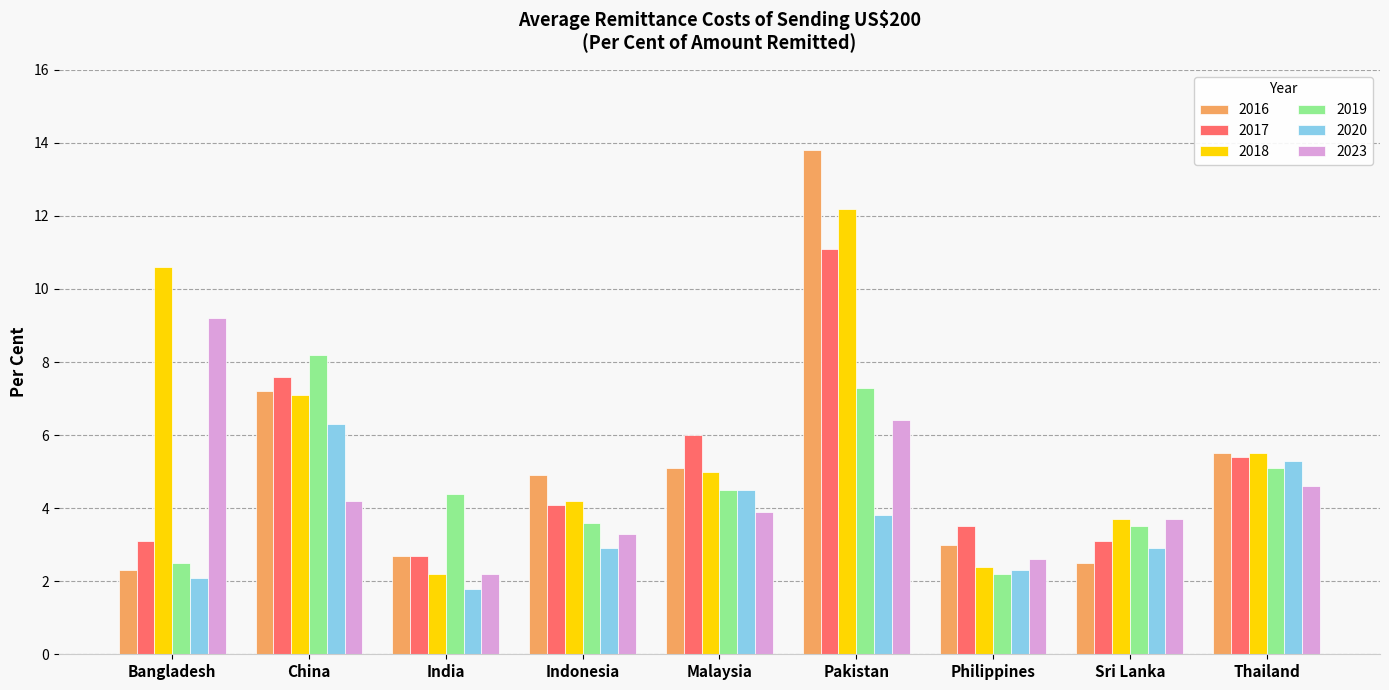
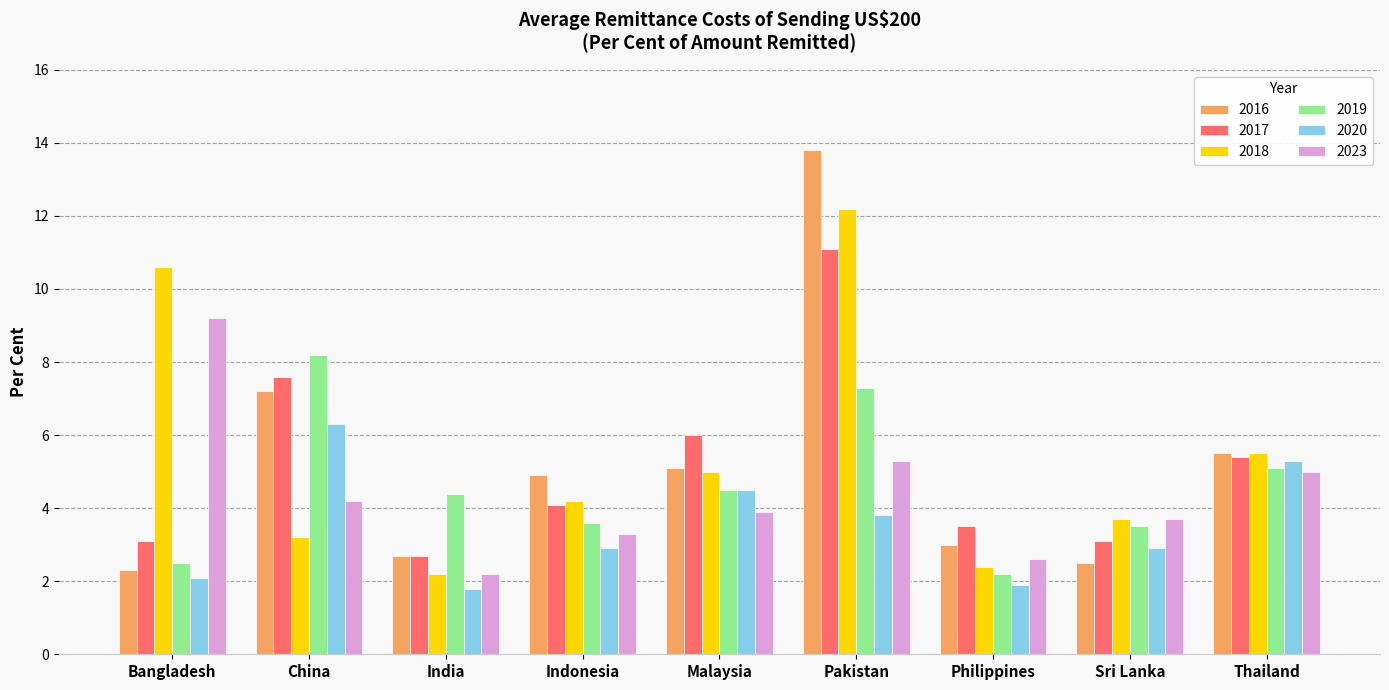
2018, China: 7.1 -> 3.2
2023, Pakistan: 6.4 -> 5.3
2020, Philippines: 2.3 -> 1.9
2023, Thailand: 4.6 -> 5.0
